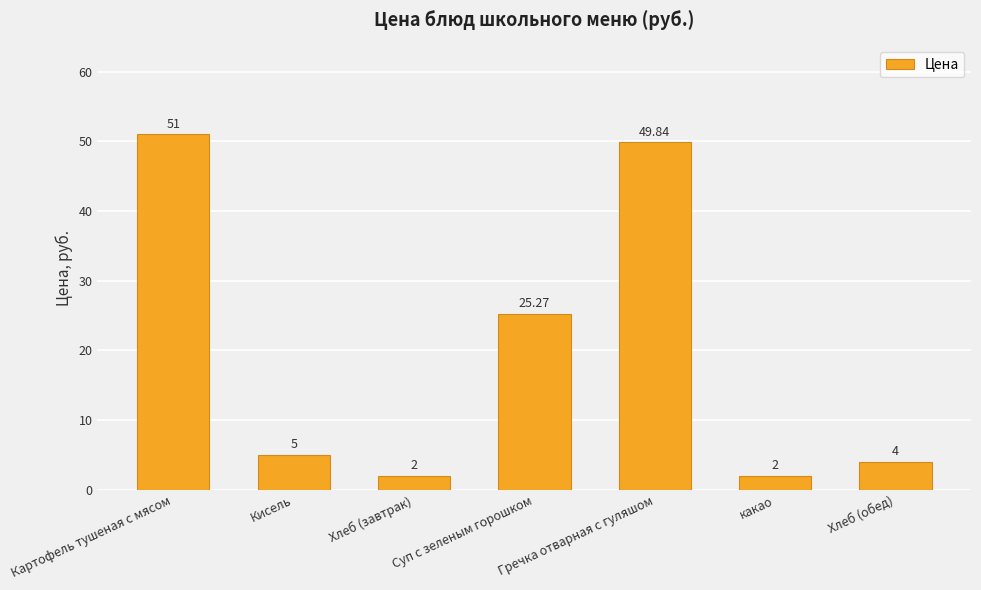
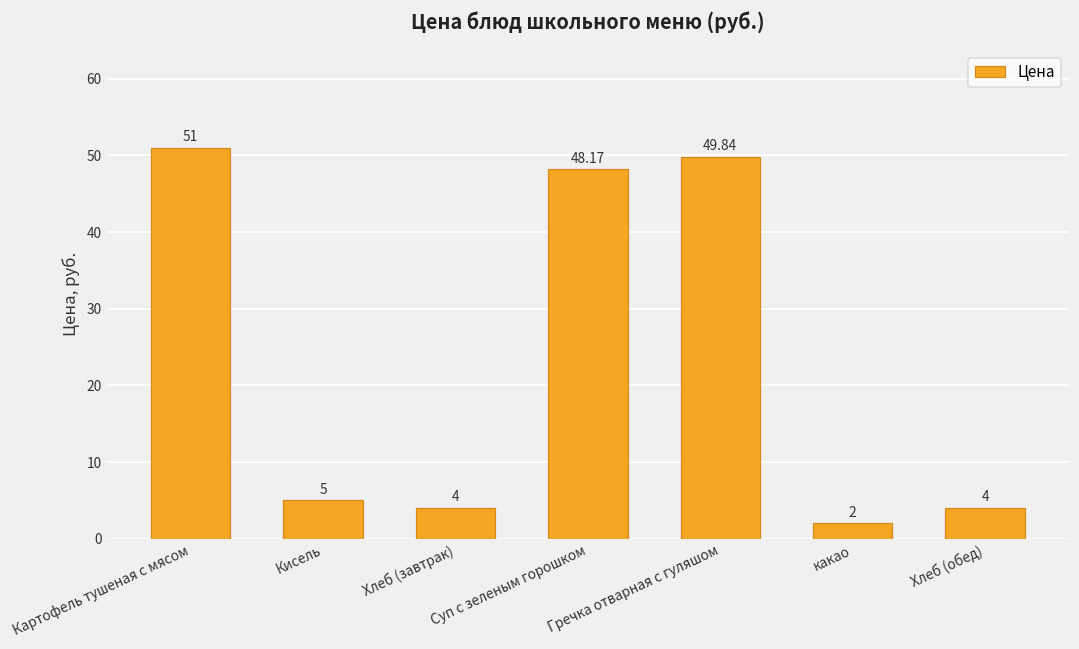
Хлеб (завтрак): 2 -> 4
Суп с зеленым горошком: 25.27 -> 48.17
